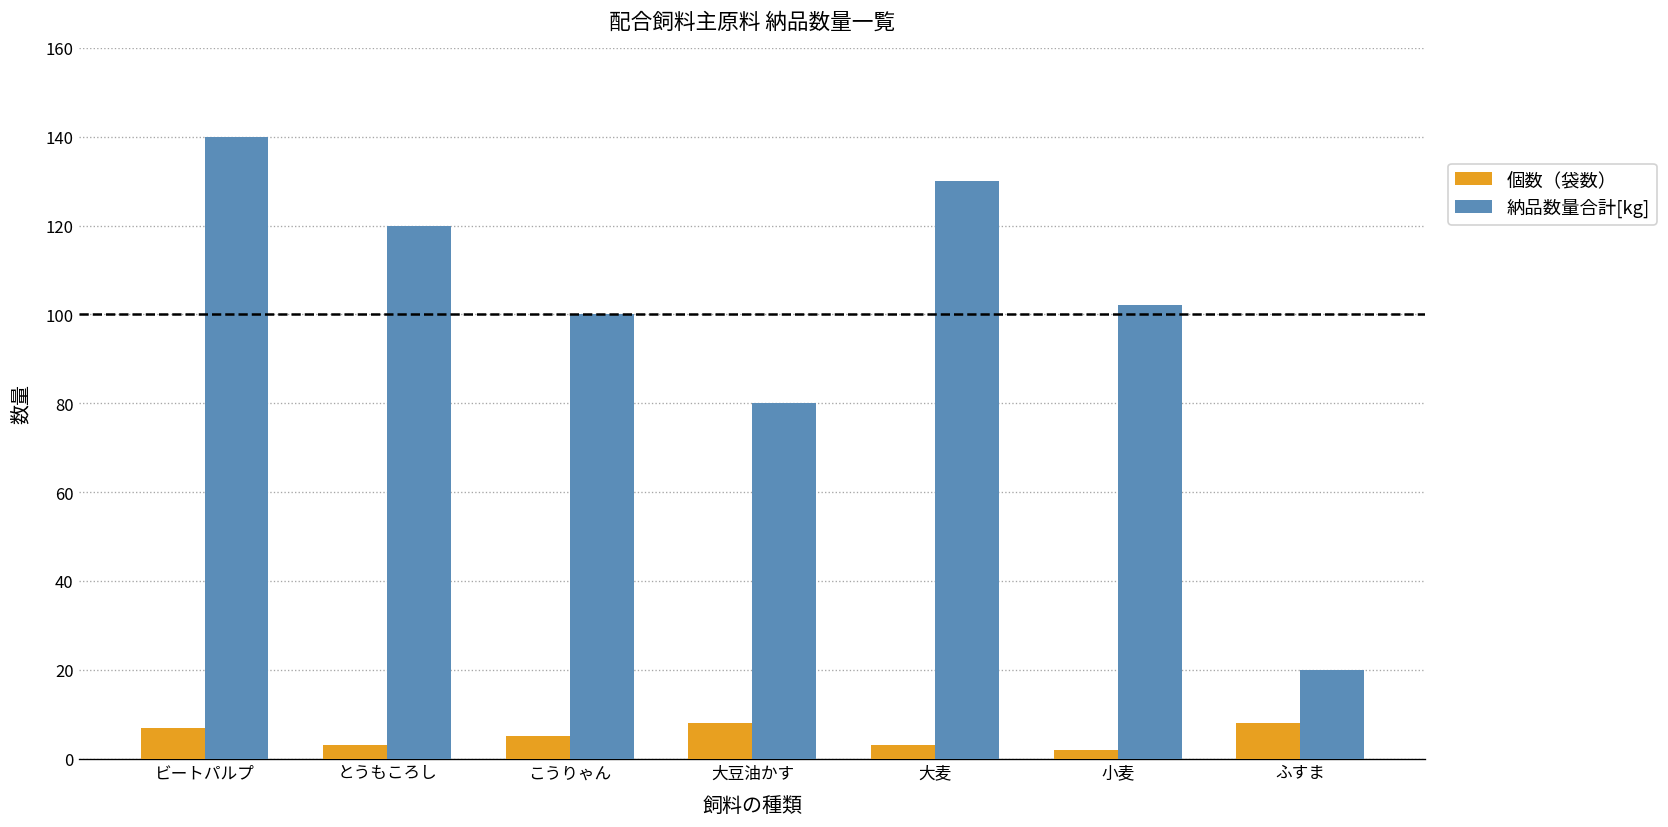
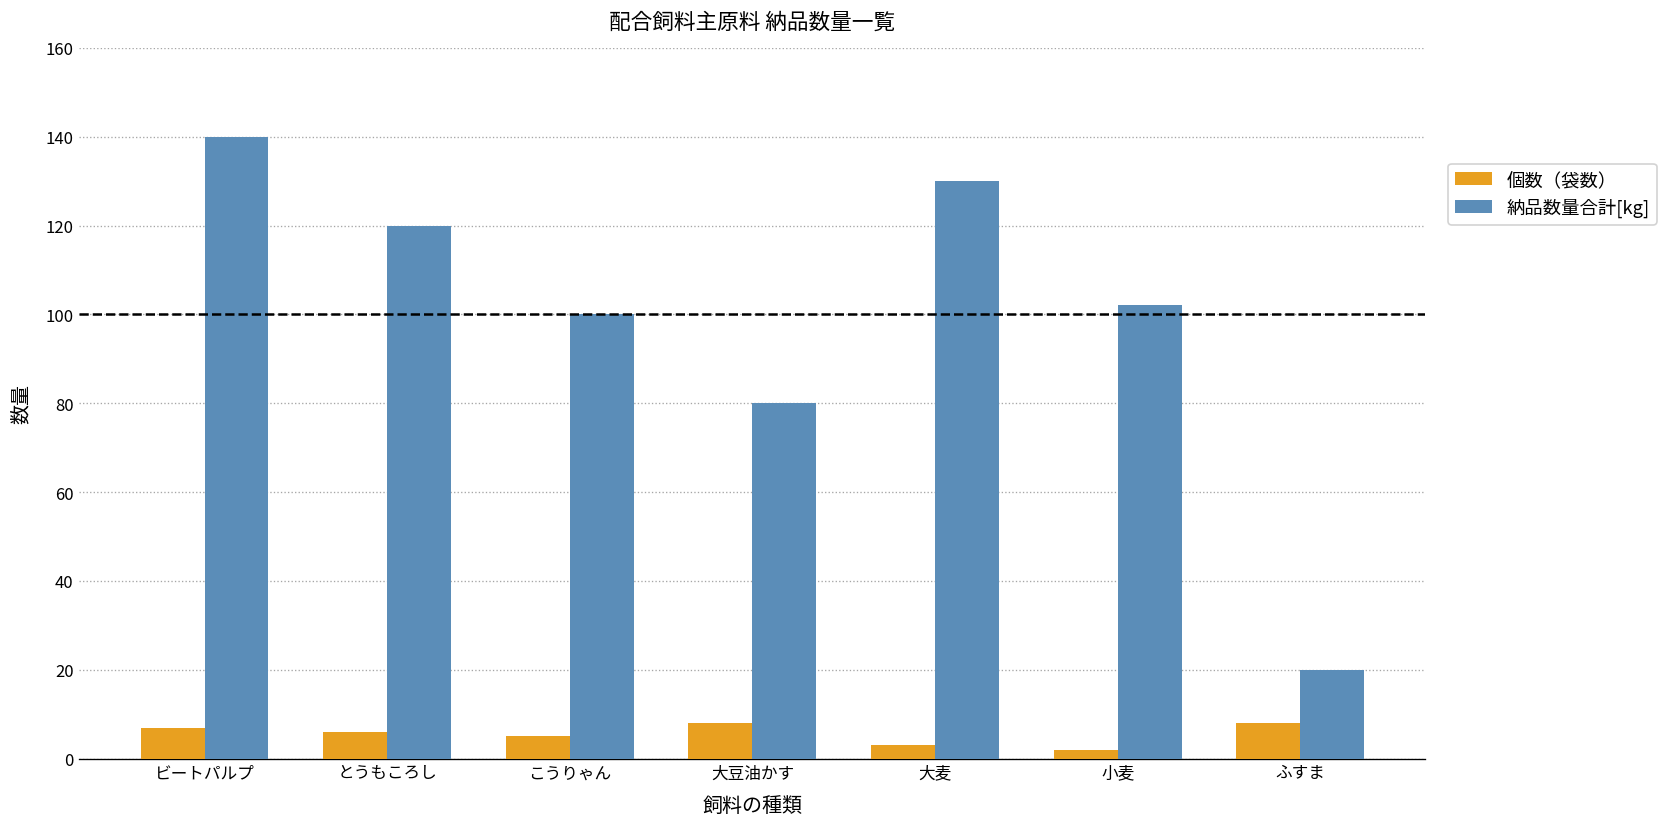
個数（袋数）, とうもころし: 3 -> 6
